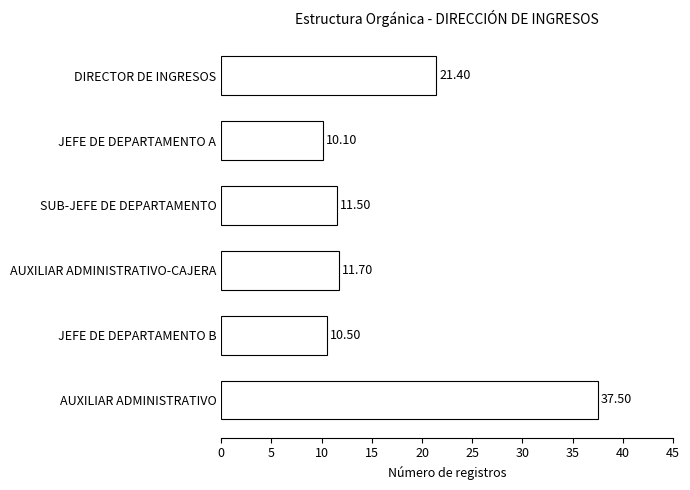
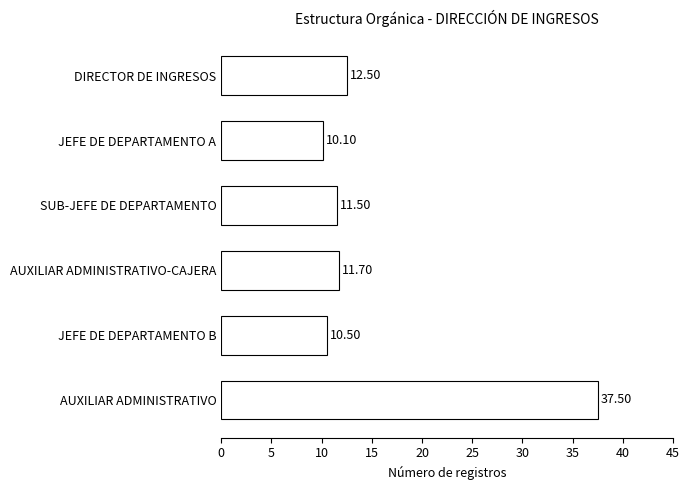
DIRECTOR DE INGRESOS: 21.40 -> 12.50
